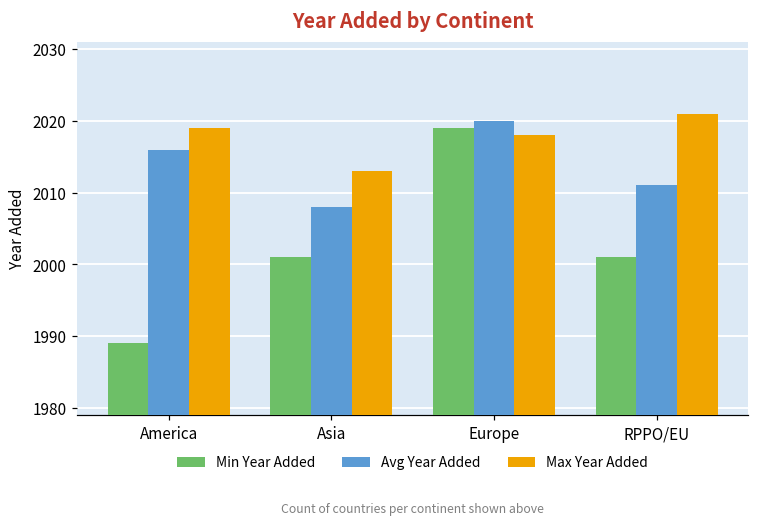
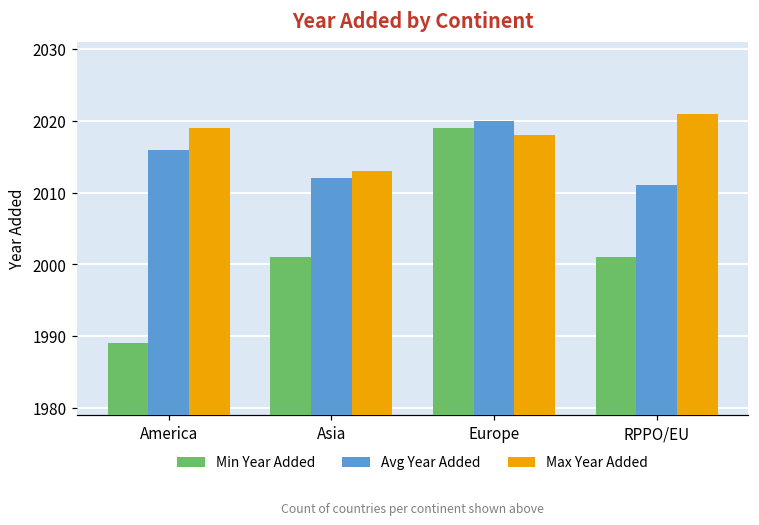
Avg Year Added, Asia: 2008 -> 2012
